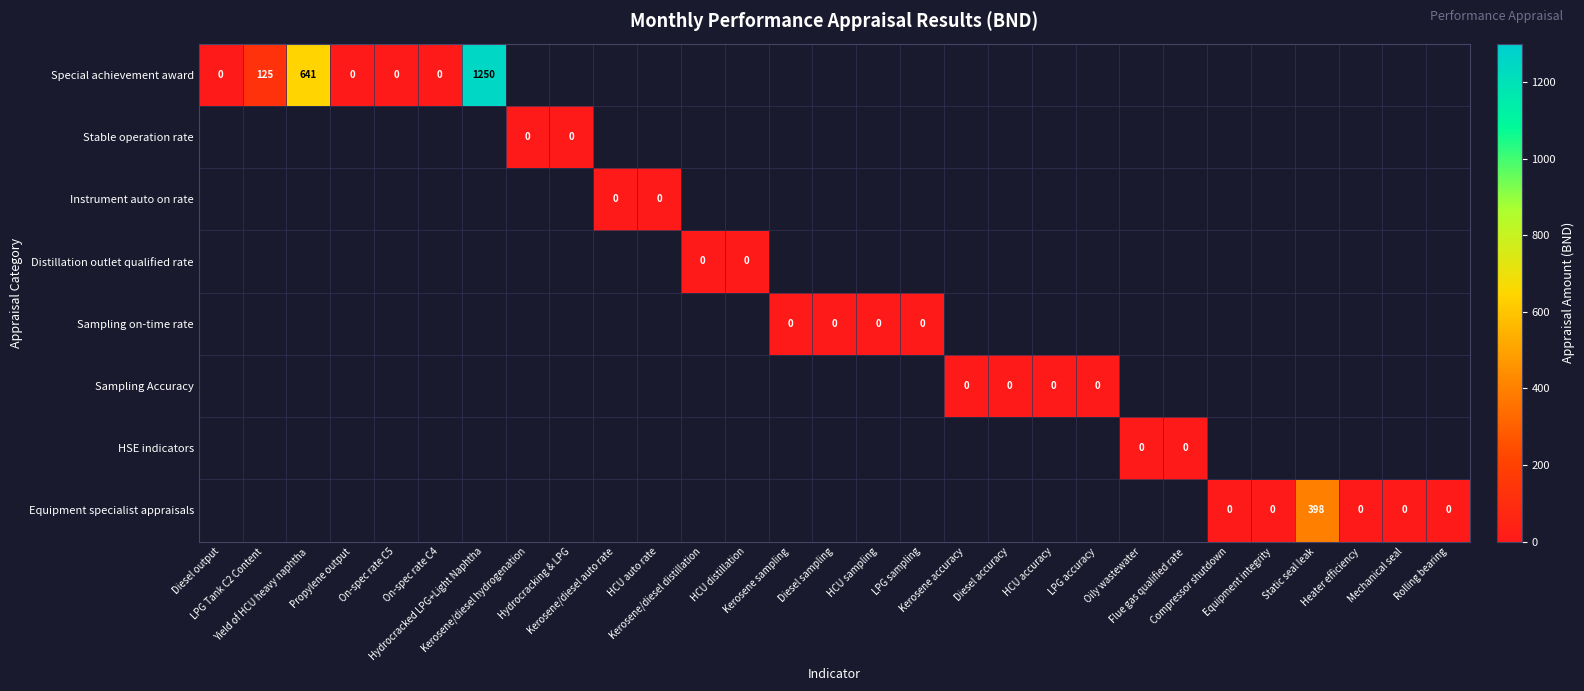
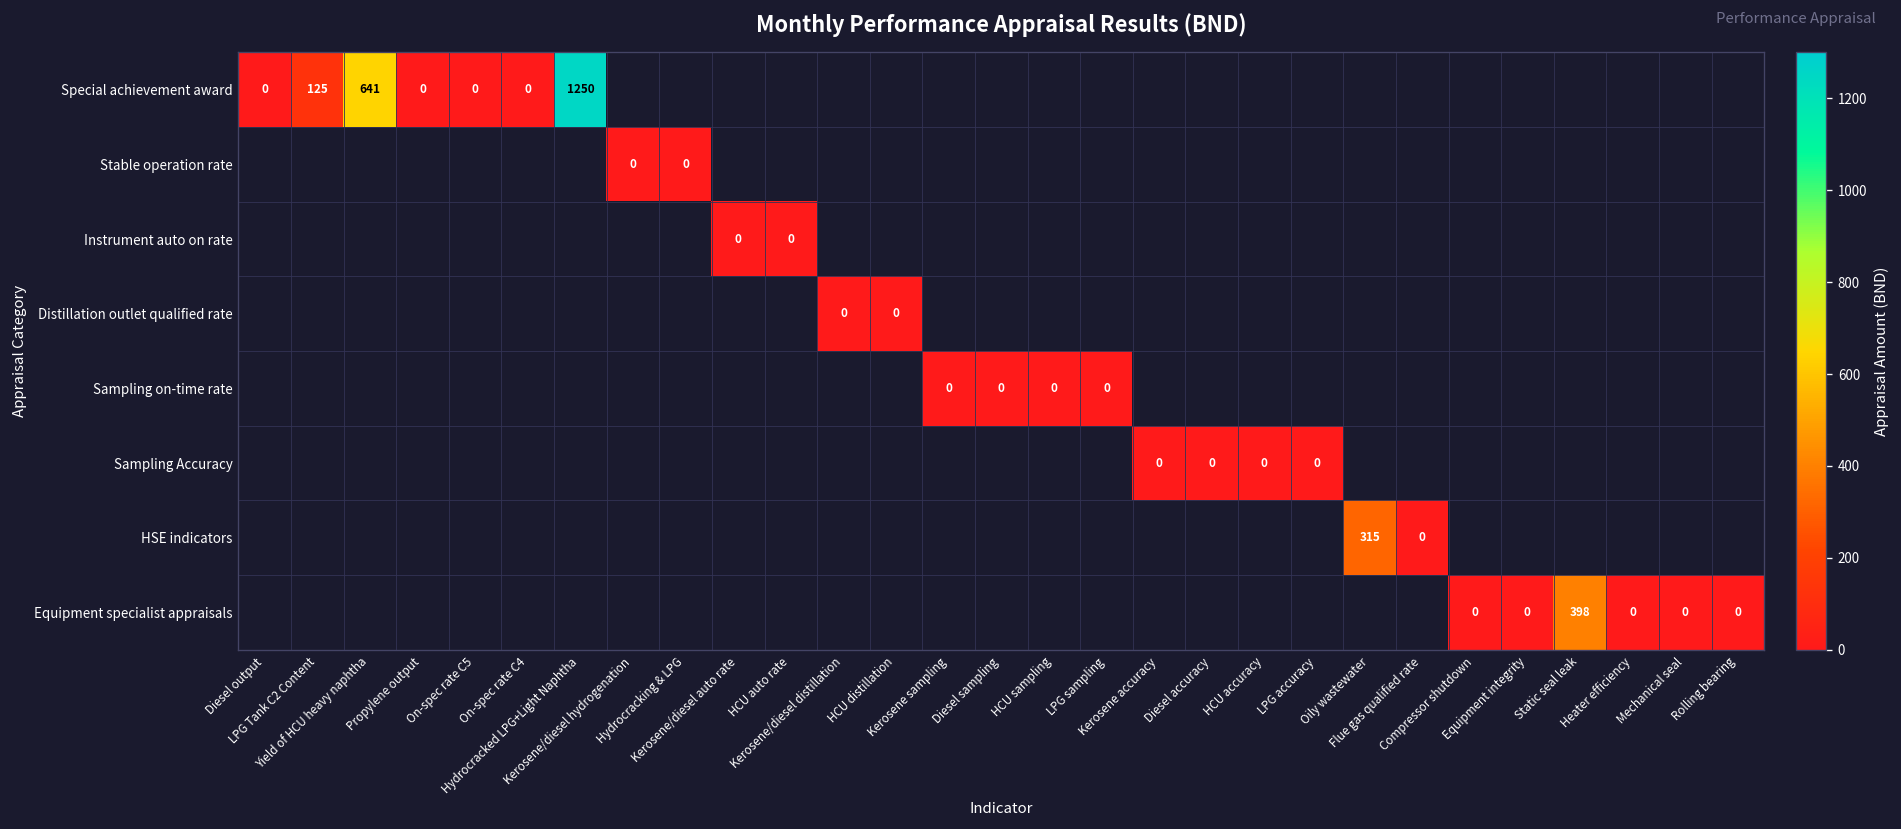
HSE indicators, Oily wastewater: 0 -> 315
